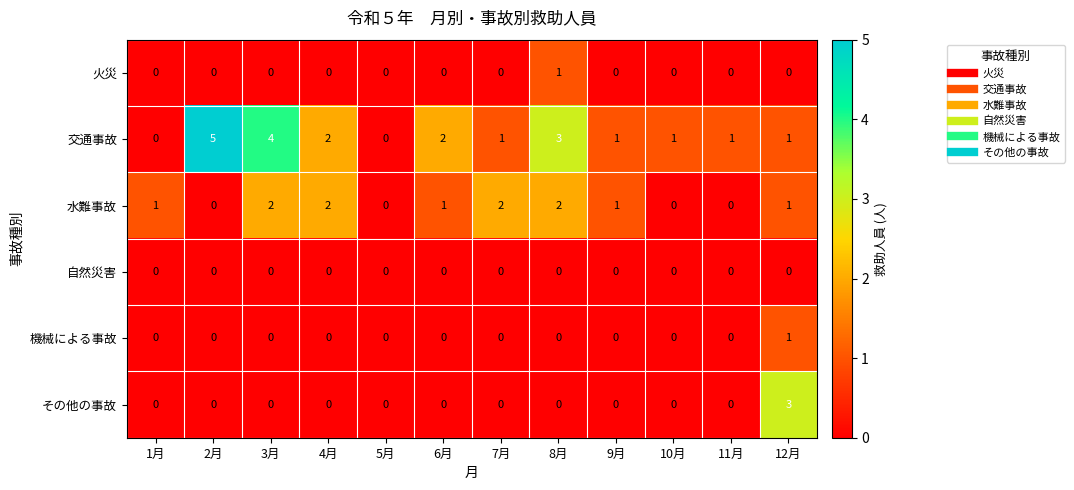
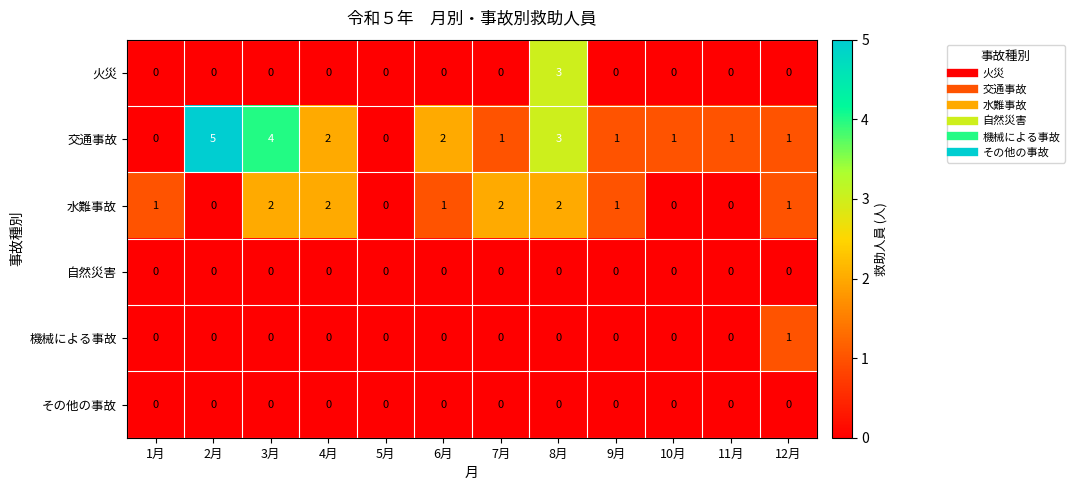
火災, 8月: 1 -> 3
その他の事故, 12月: 3 -> 0
